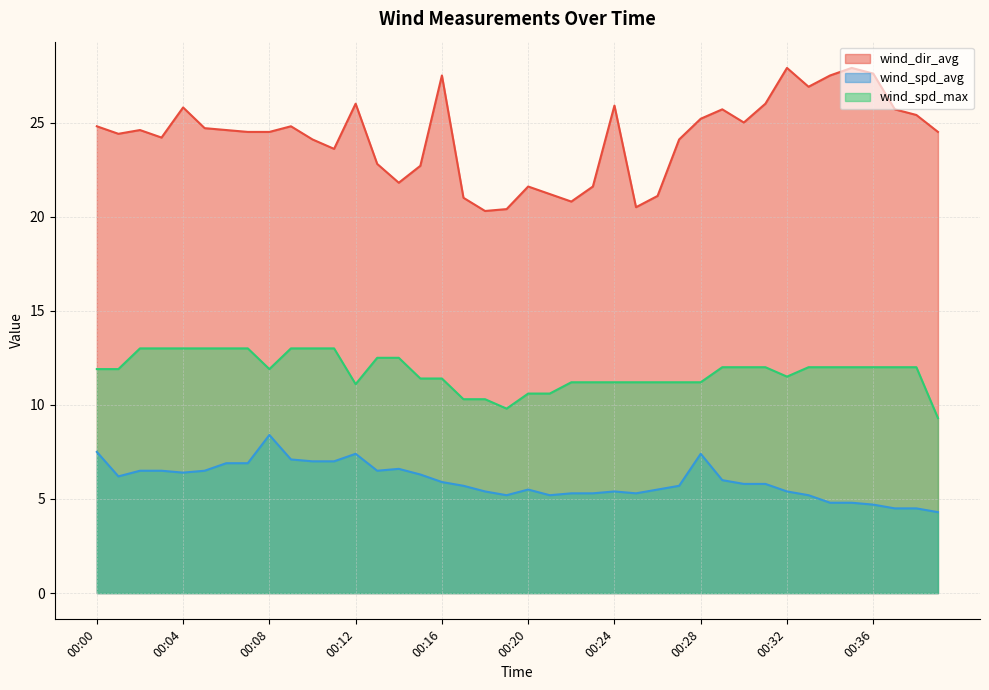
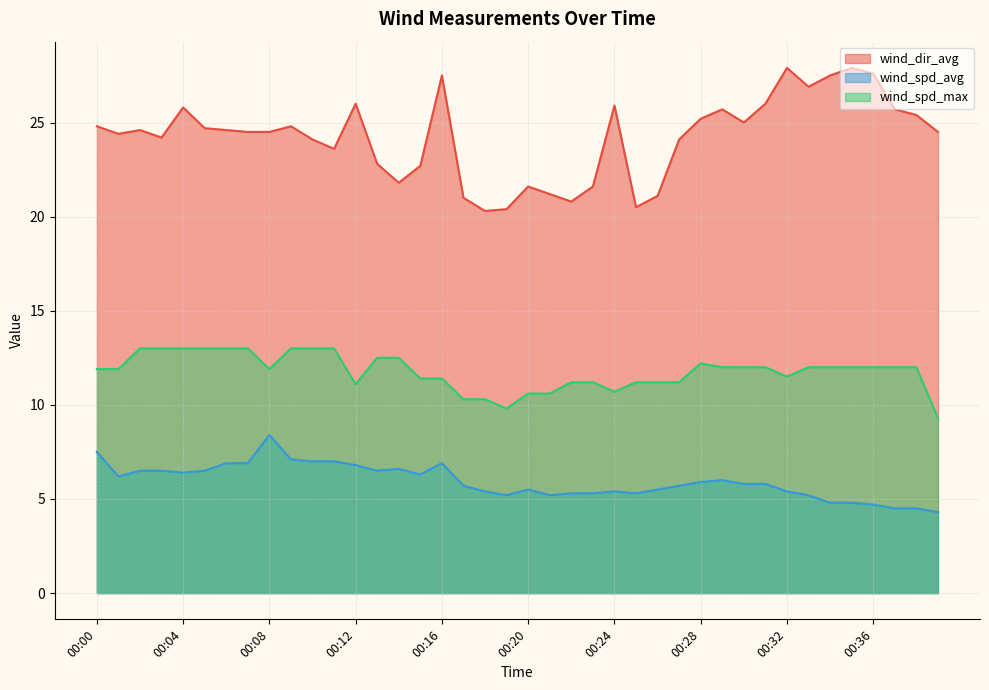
wind_spd_avg, 00:12: 7.4 -> 6.8
wind_spd_avg, 00:16: 5.9 -> 6.9
wind_spd_max, 00:24: 11.2 -> 10.7
wind_spd_avg, 00:28: 7.4 -> 5.9
wind_spd_max, 00:28: 11.2 -> 12.2
